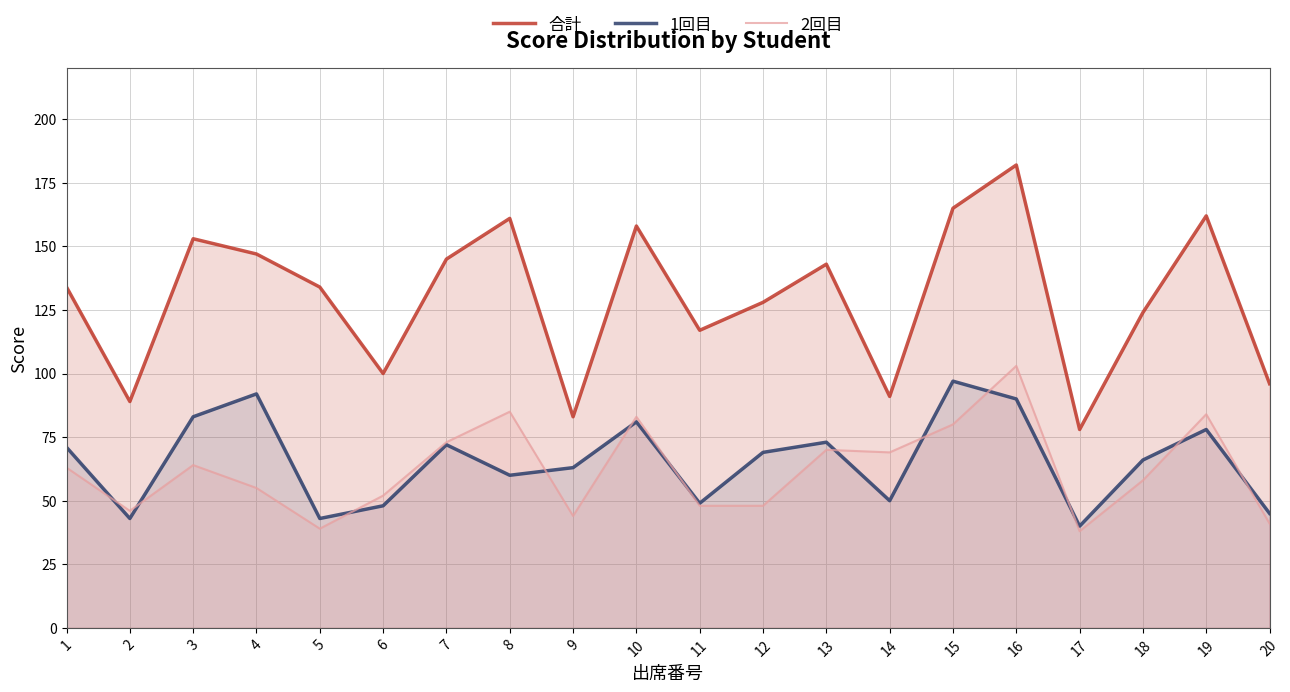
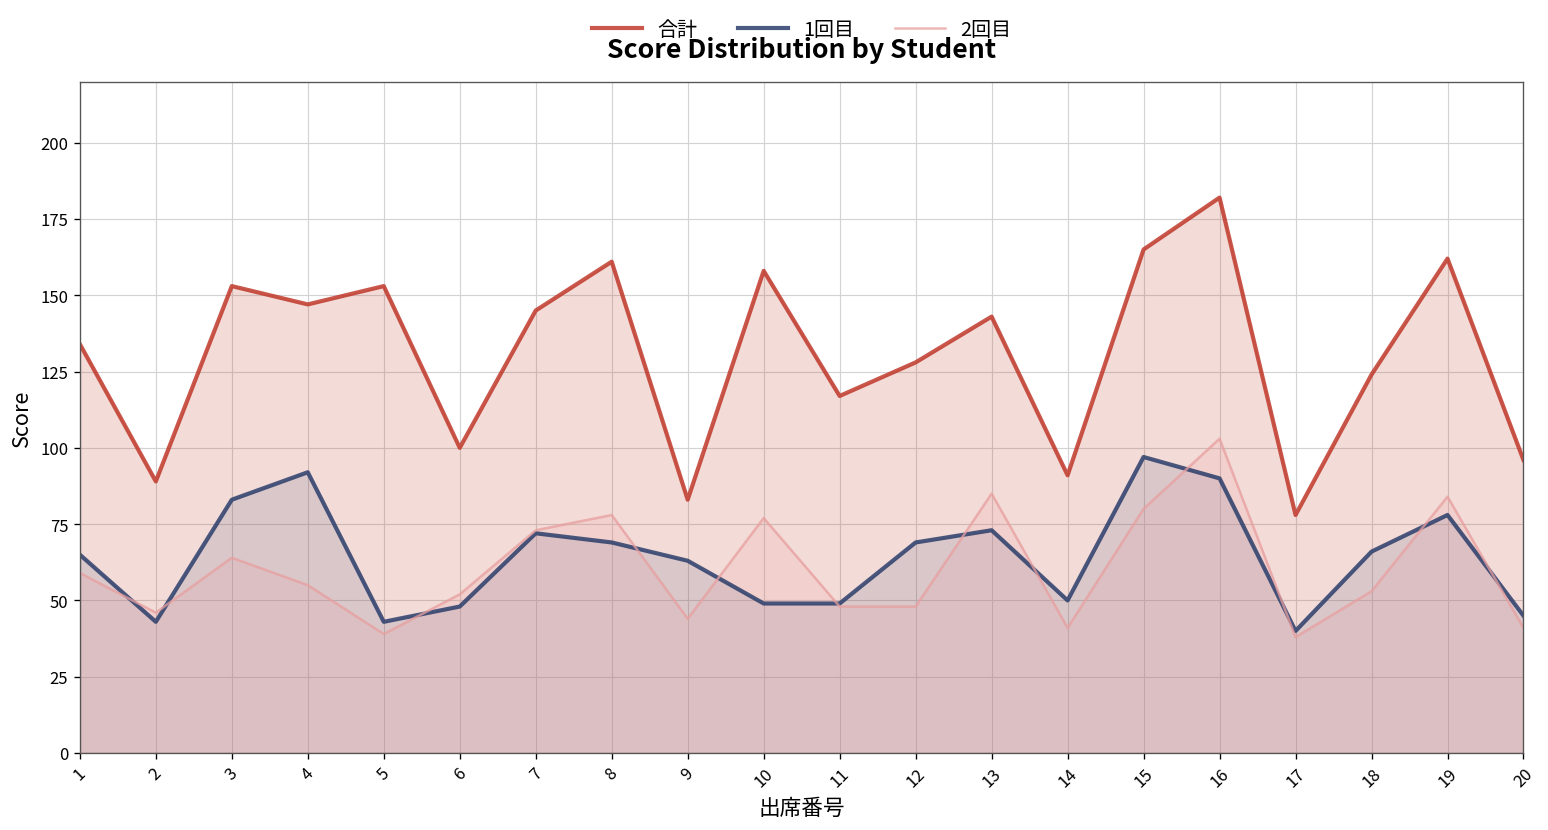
1回目, 1: 71 -> 65
2回目, 1: 63 -> 59
合計, 5: 134 -> 153
1回目, 8: 60 -> 69
2回目, 8: 85 -> 78
1回目, 10: 81 -> 49
2回目, 10: 83 -> 77
2回目, 13: 70 -> 85
2回目, 14: 69 -> 41
2回目, 18: 58 -> 53
